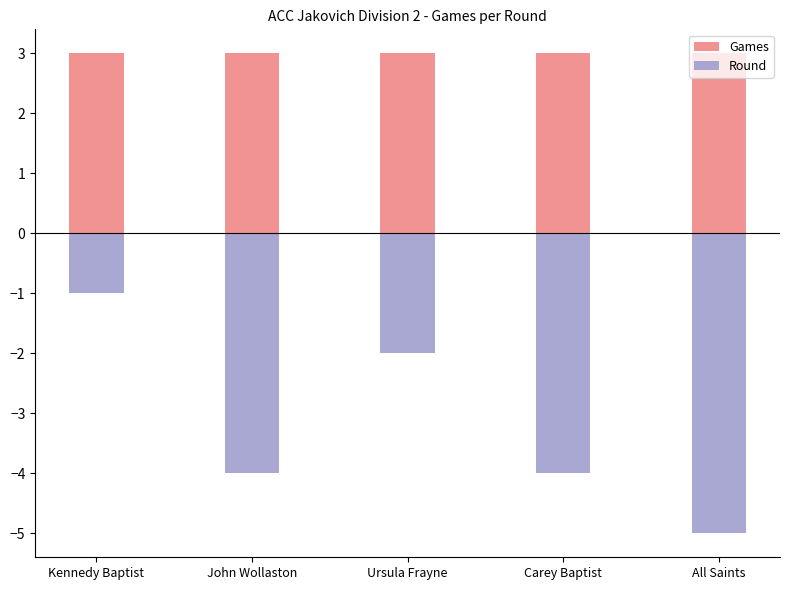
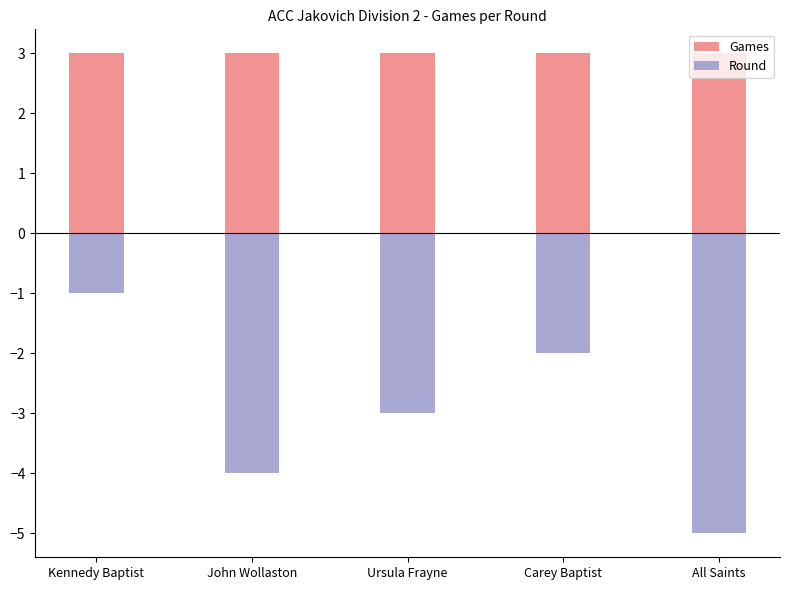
Round, Ursula Frayne: -2.0 -> -3.0
Round, Carey Baptist: -4.0 -> -2.0
